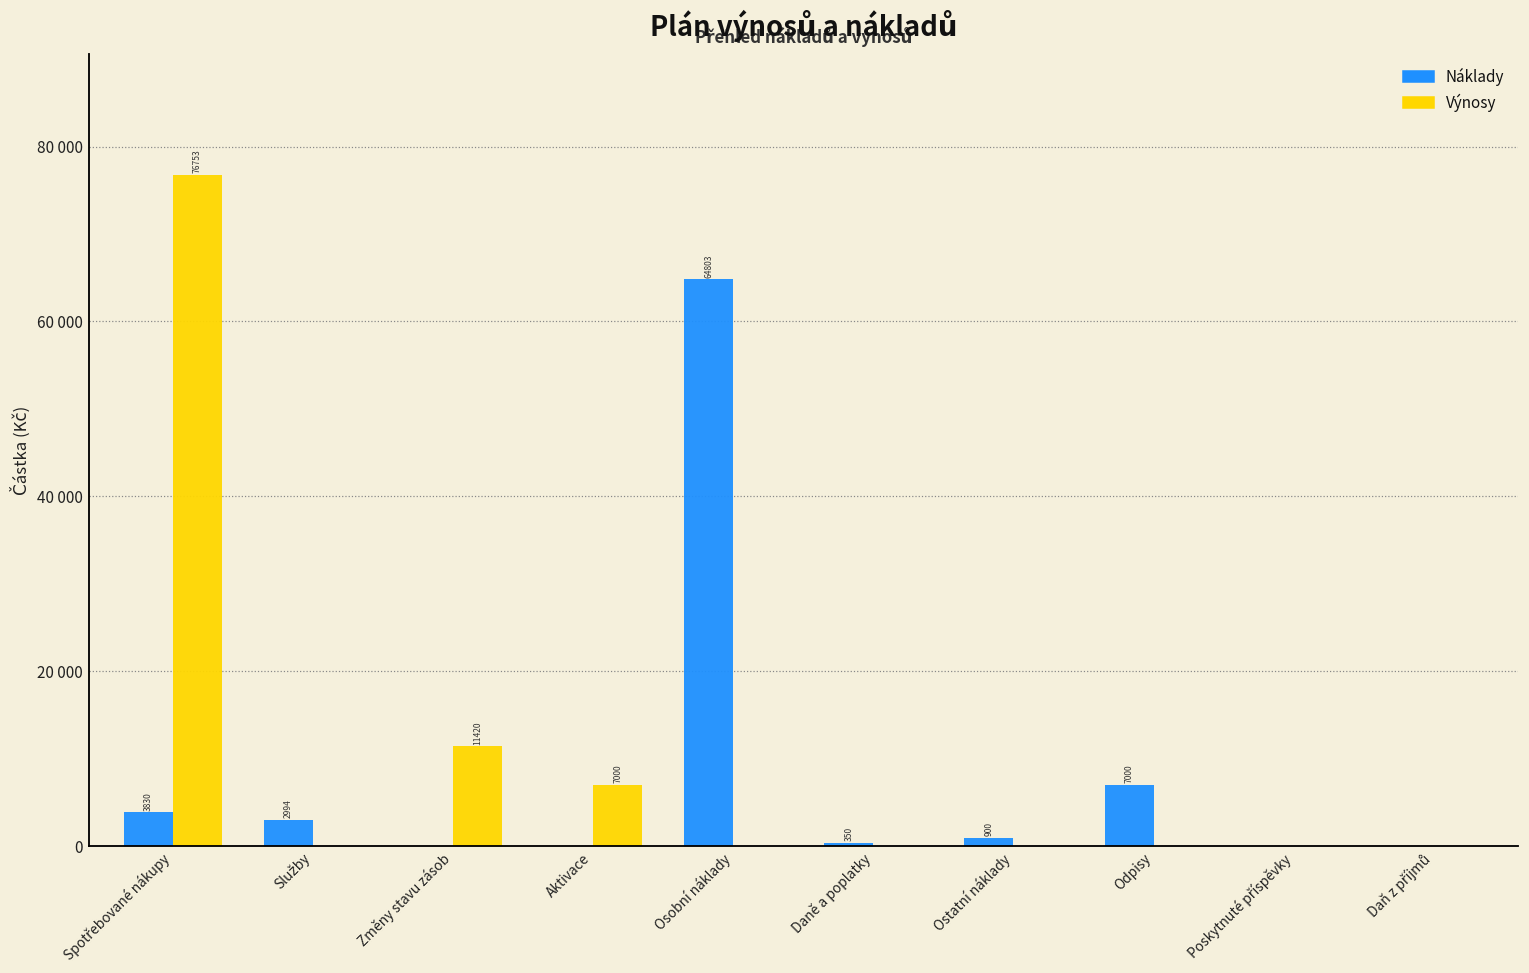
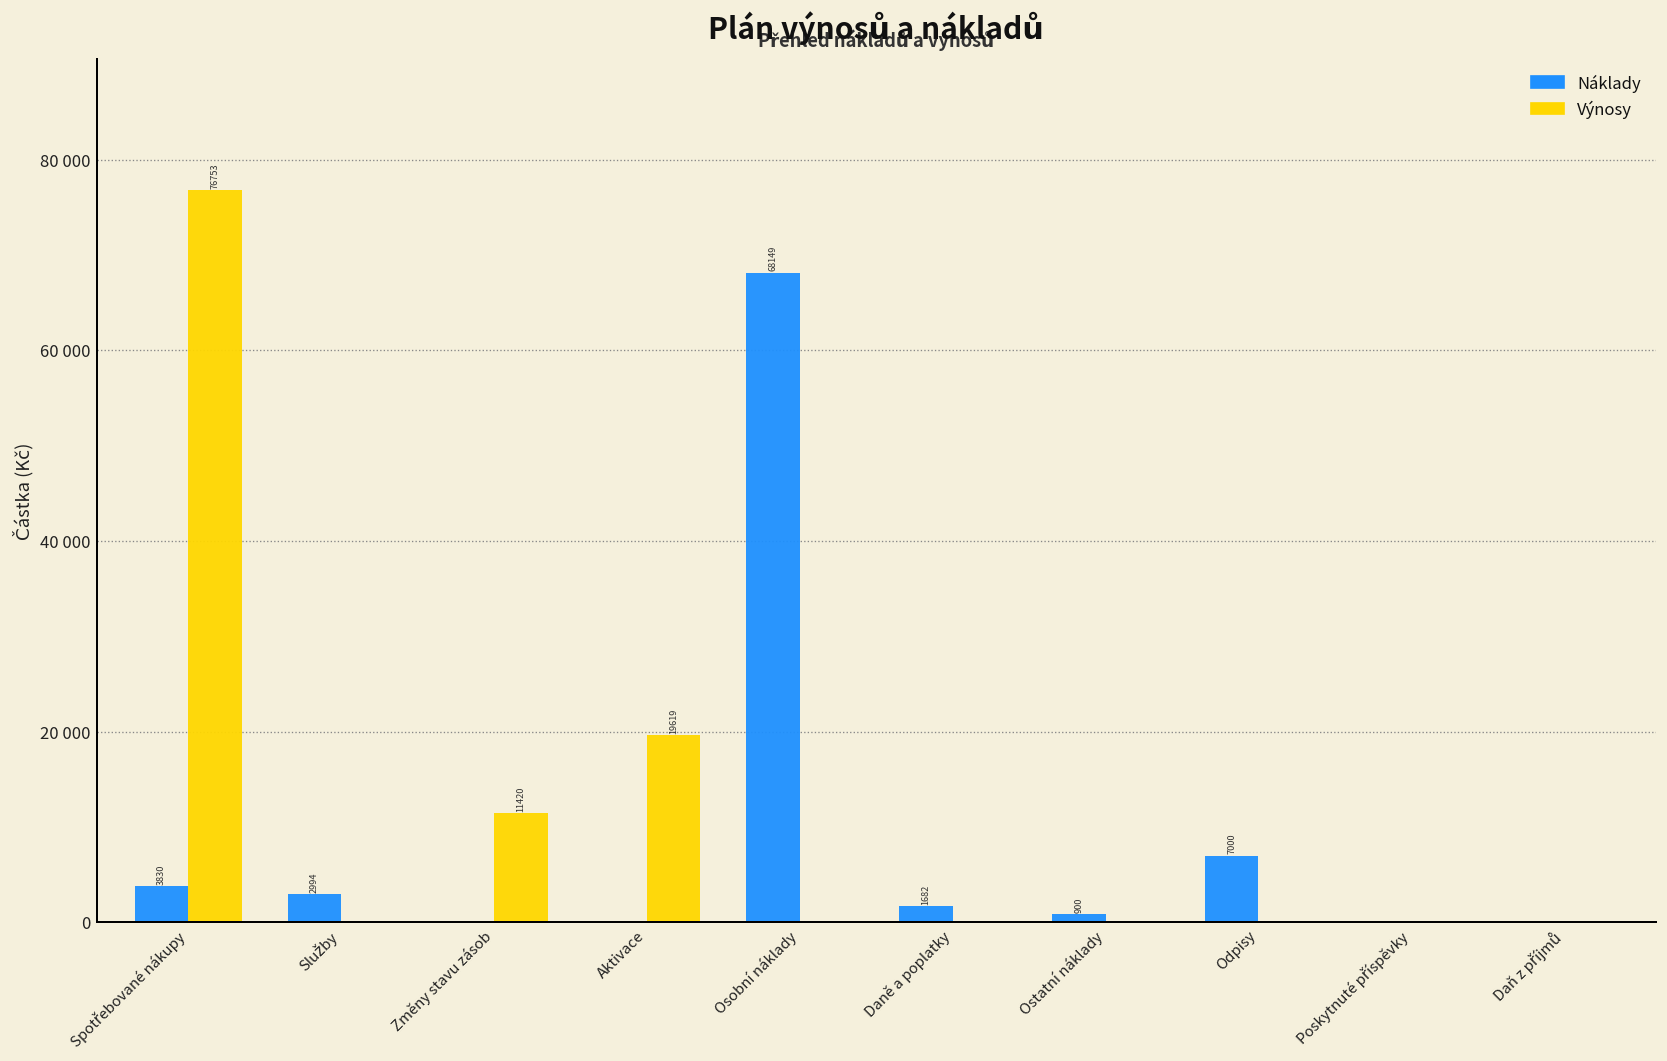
Výnosy, Aktivace: 7000 -> 19619
Náklady, Osobní náklady: 64803 -> 68149
Náklady, Daně a poplatky: 350 -> 1682
